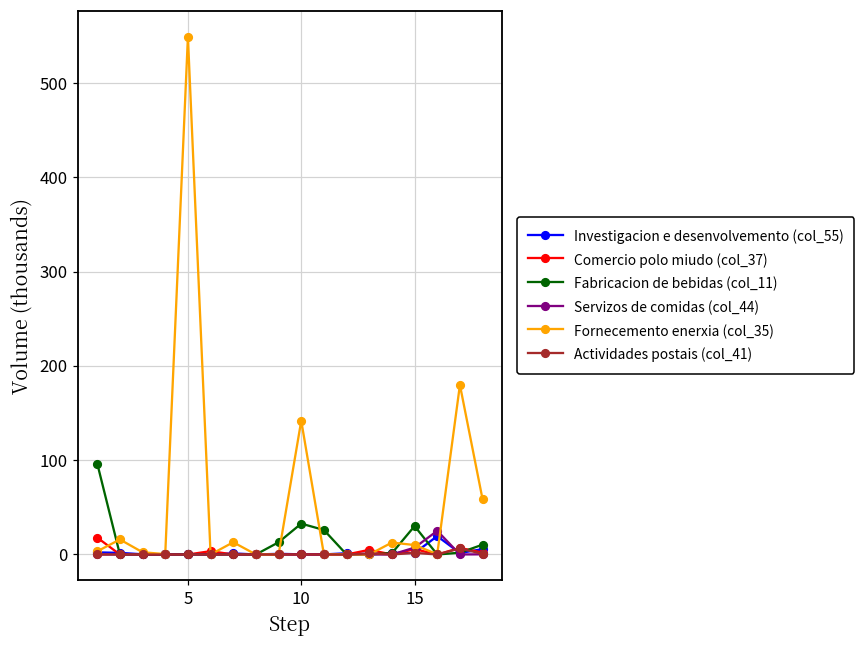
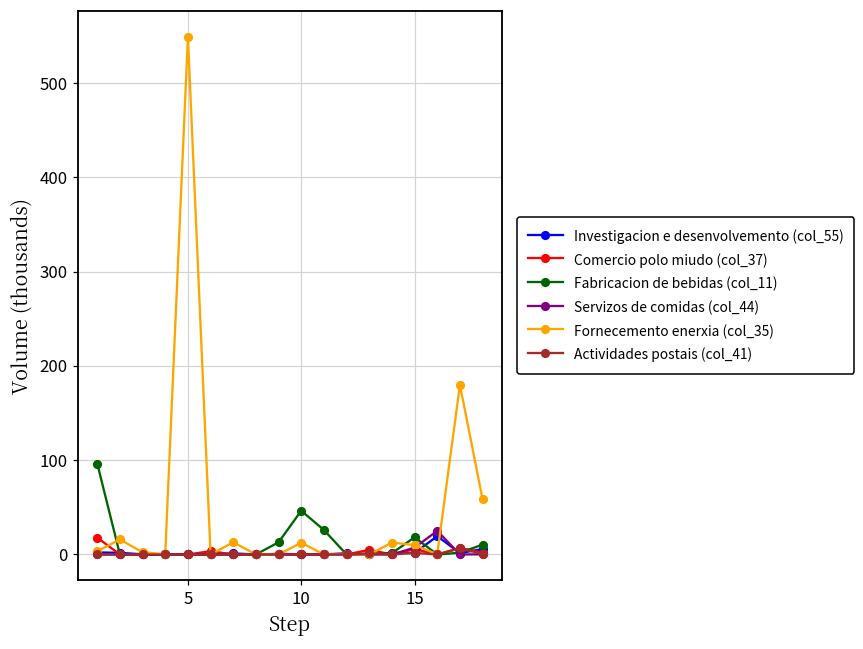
Fabricacion de bebidas (col_11), 10: 30 -> 50
Fornecemento enerxia (col_35), 10: 140 -> 10
Fabricacion de bebidas (col_11), 15: 30 -> 20
